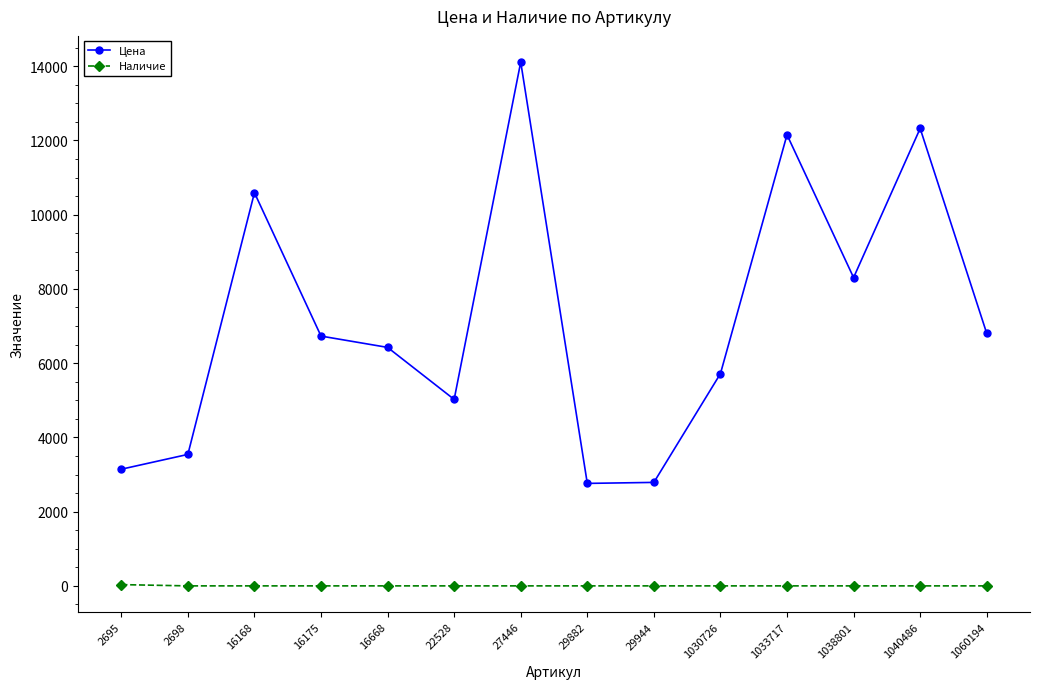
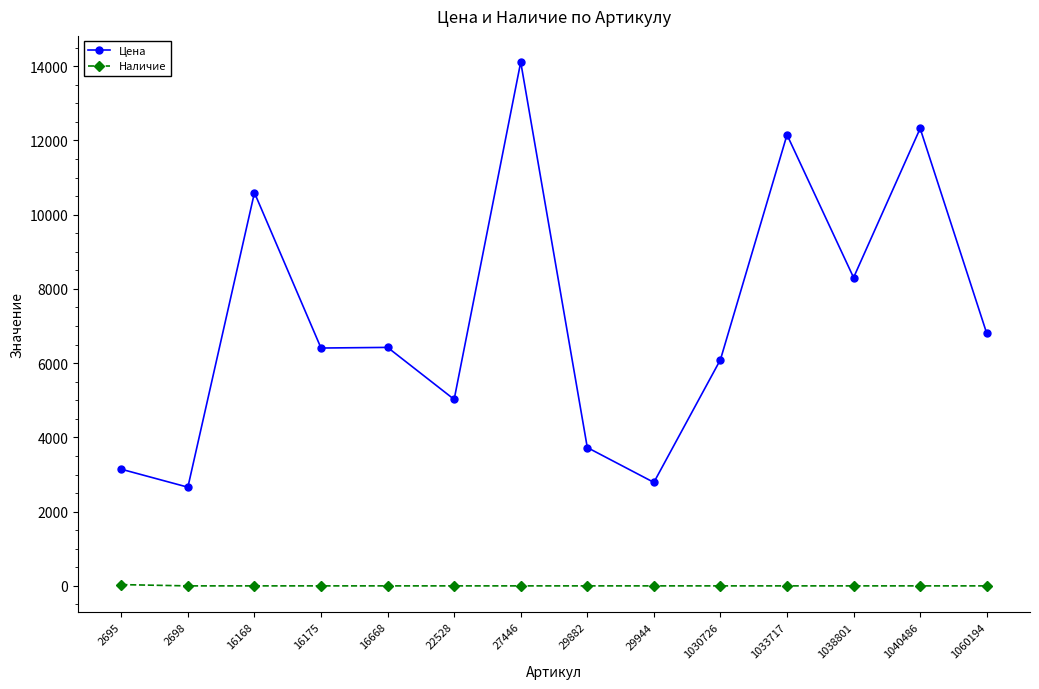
Цена, 2698: 3500 -> 2700
Цена, 16175: 6700 -> 6400
Цена, 29882: 2800 -> 3700
Цена, 1030726: 5700 -> 6100
